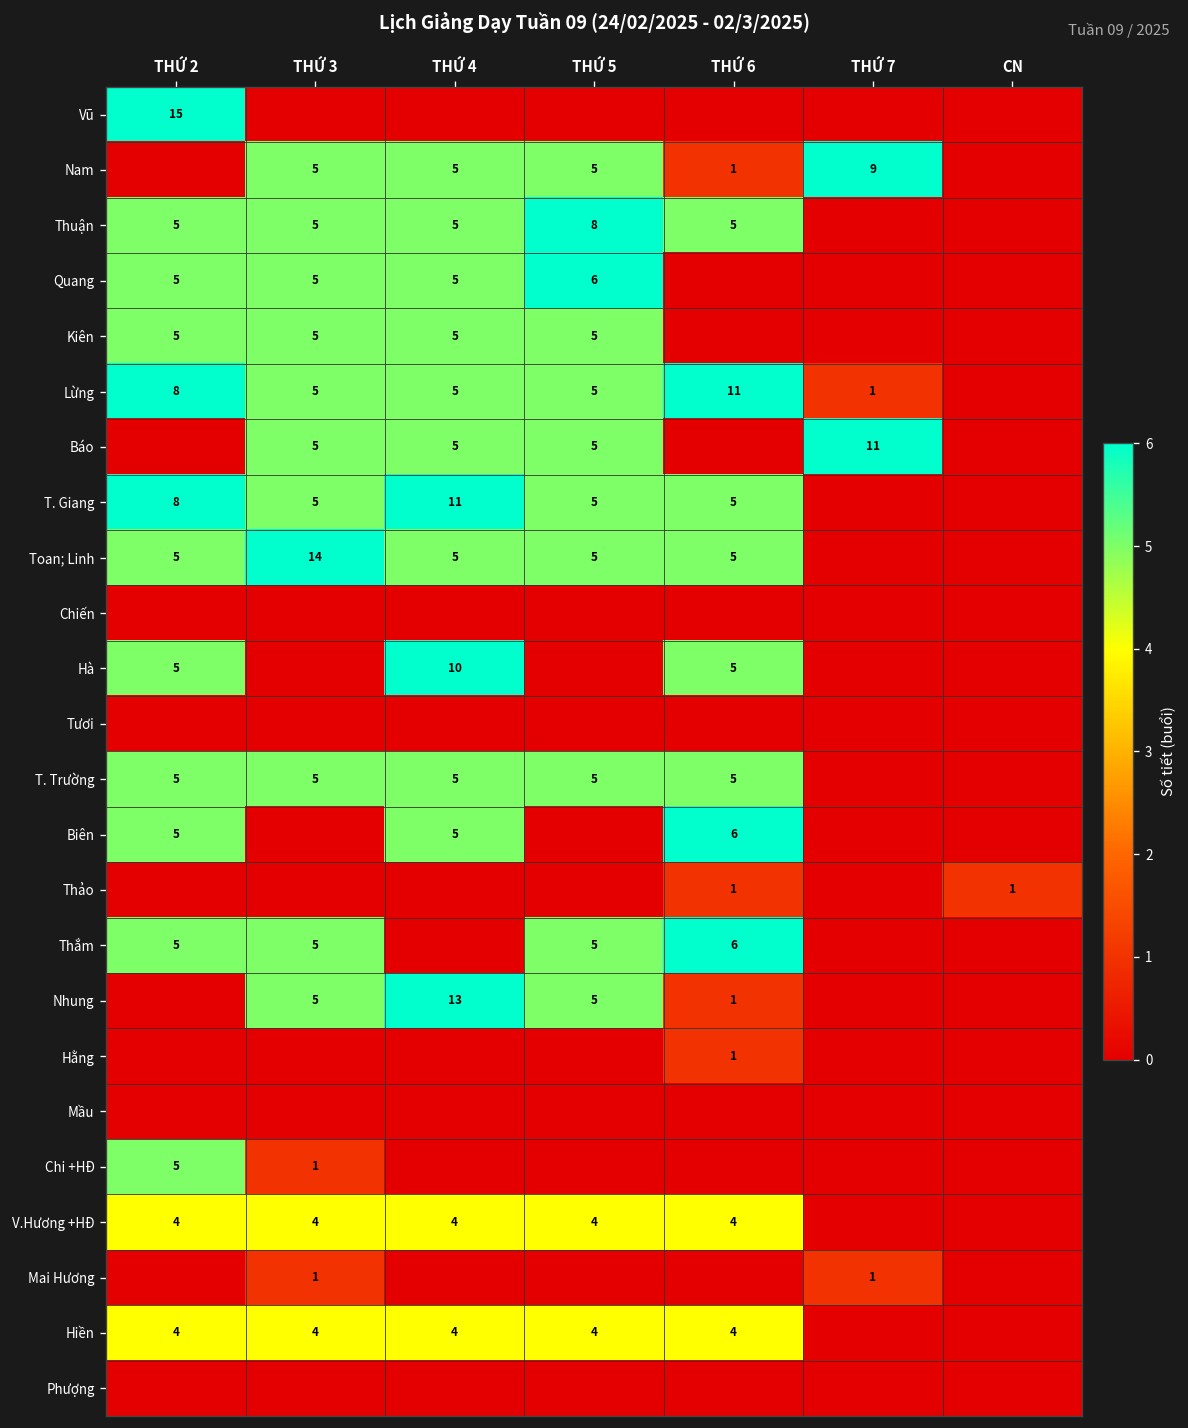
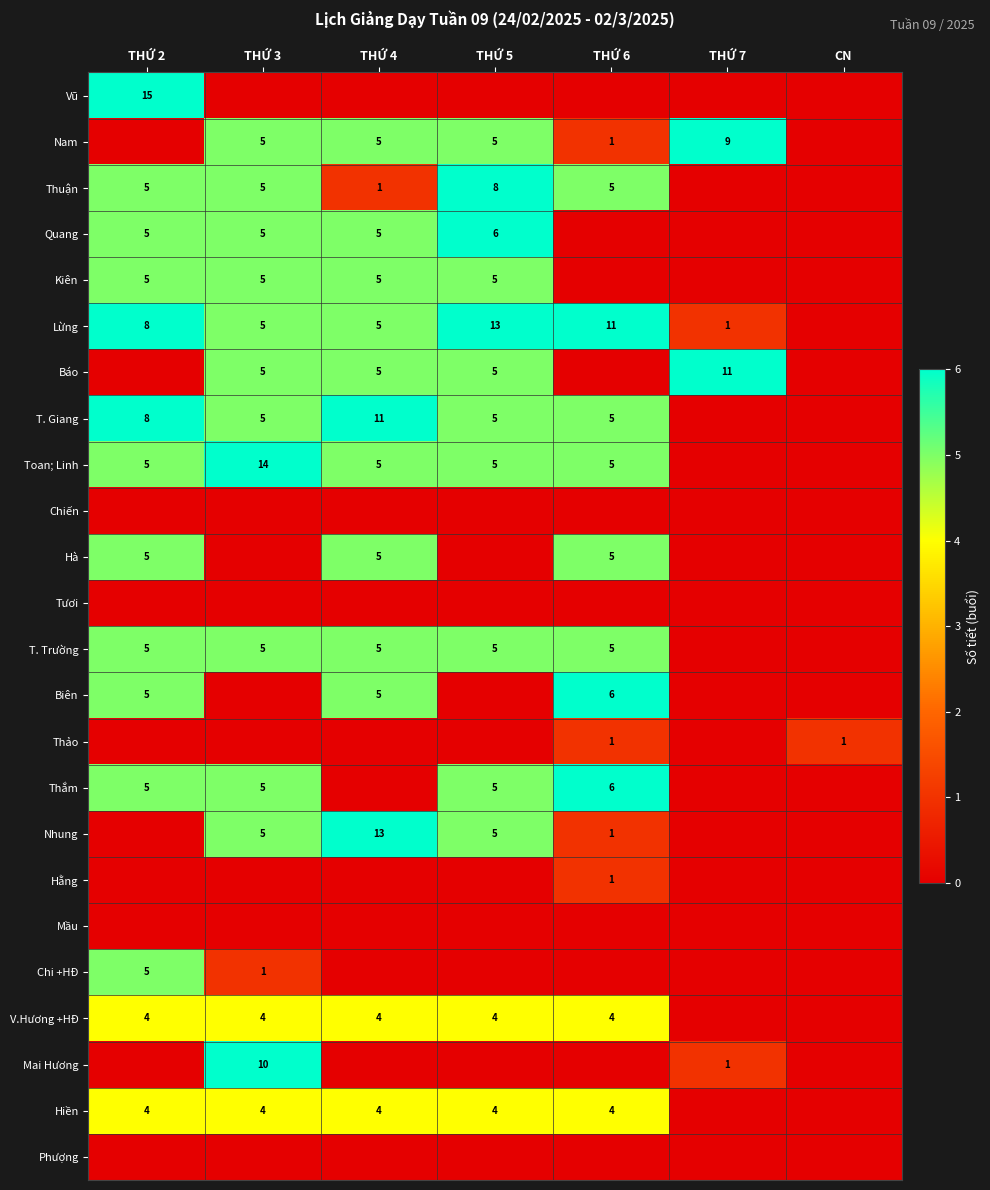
Thuận, THỨ 4: 5 -> 1
Lừng, THỨ 5: 5 -> 13
Hà, THỨ 4: 10 -> 5
Mai Hương, THỨ 3: 1 -> 10
